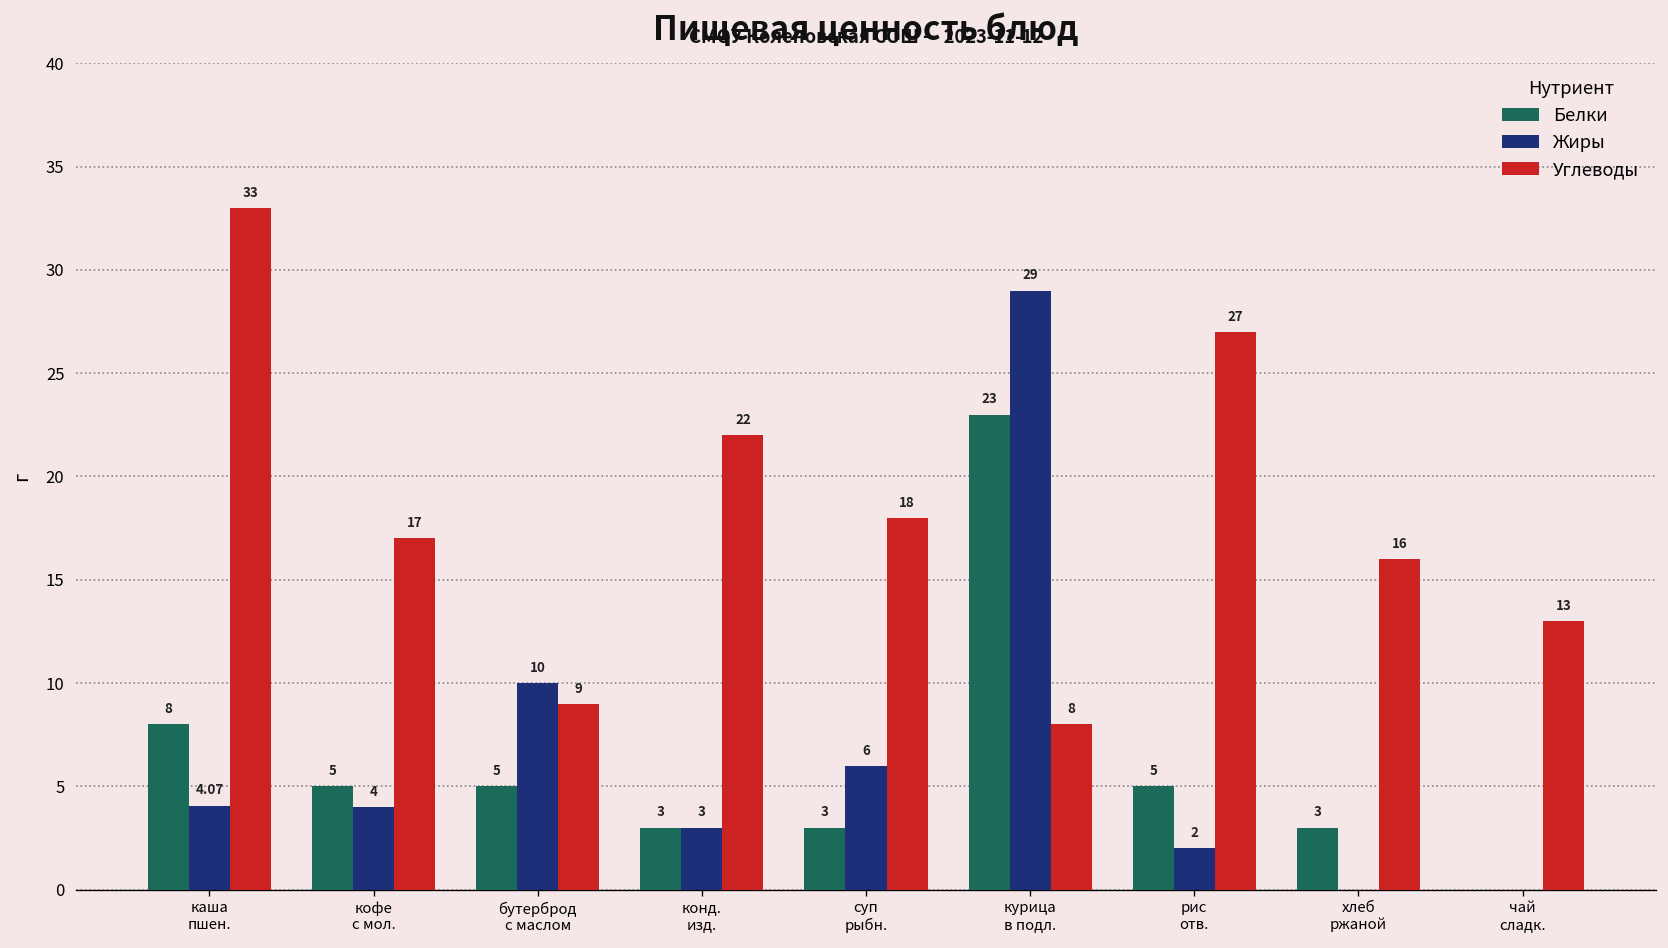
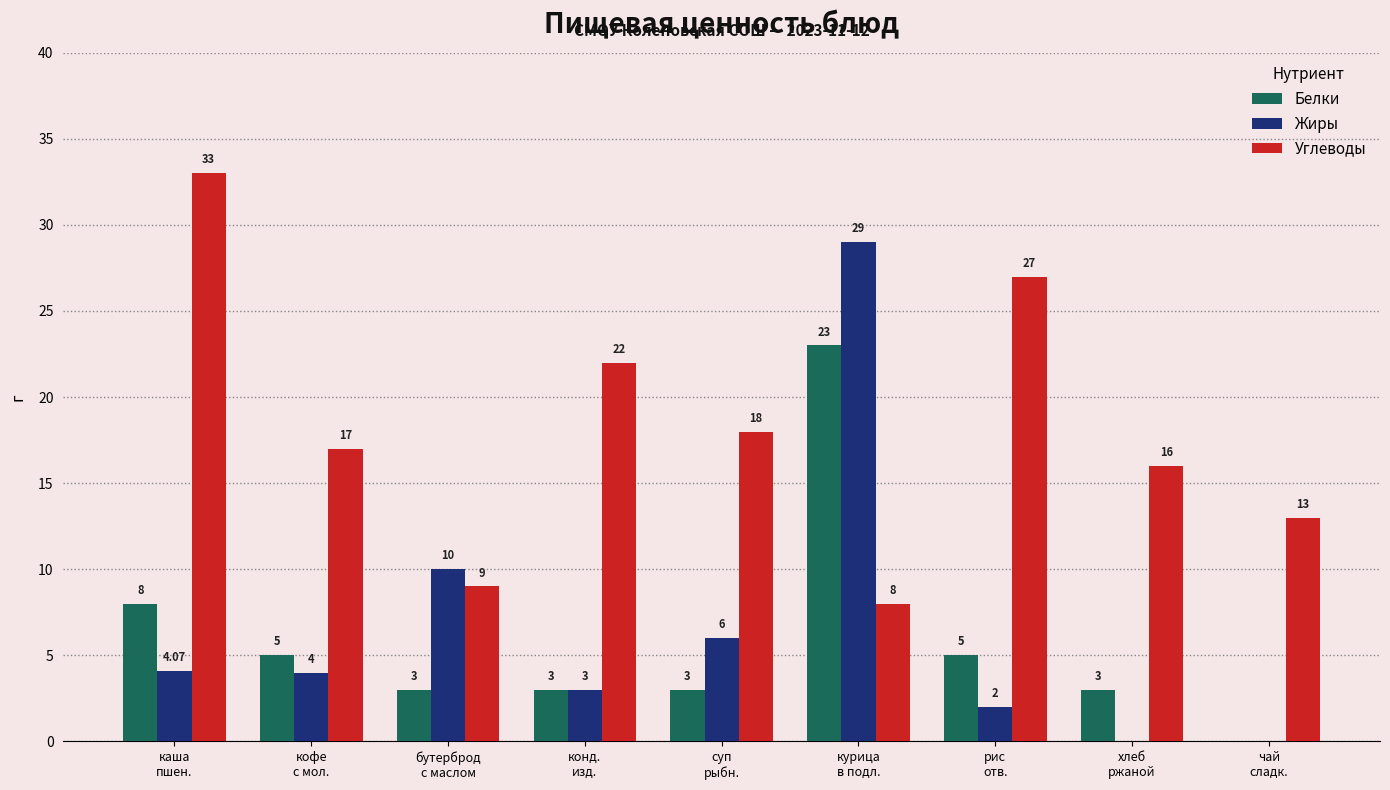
Белки, бутерброд с маслом: 5 -> 3
